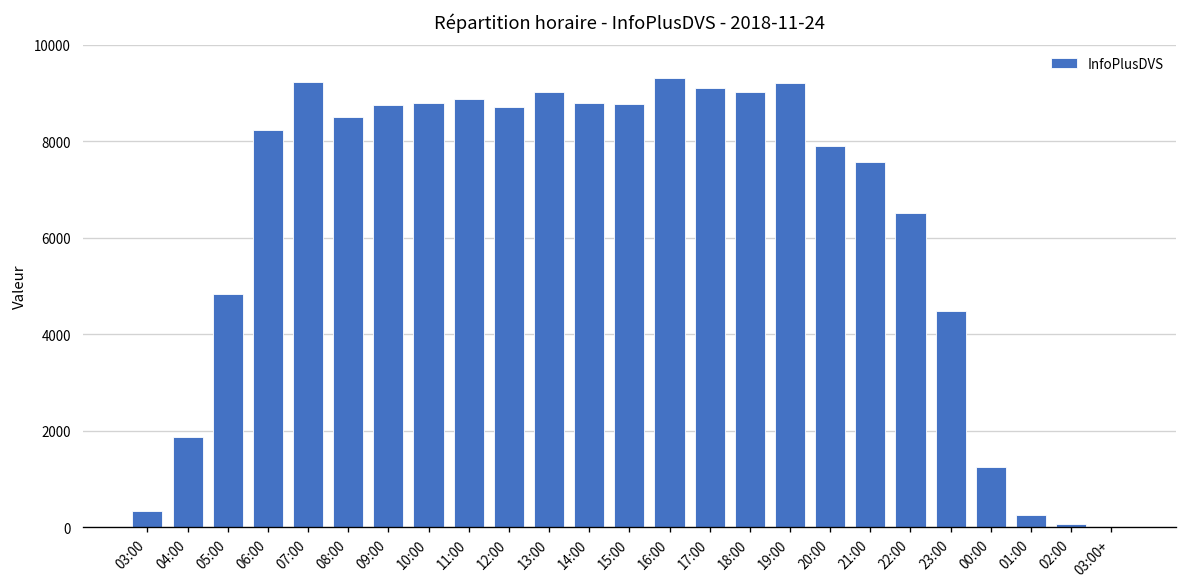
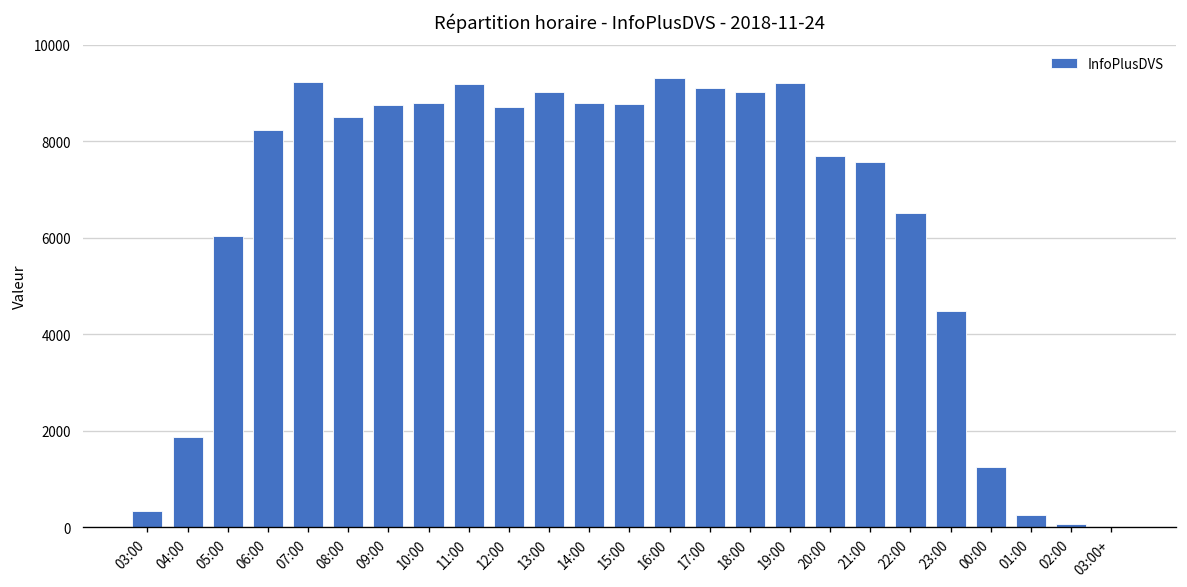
05:00: 4800 -> 6000
11:00: 8900 -> 9200
20:00: 7900 -> 7700
